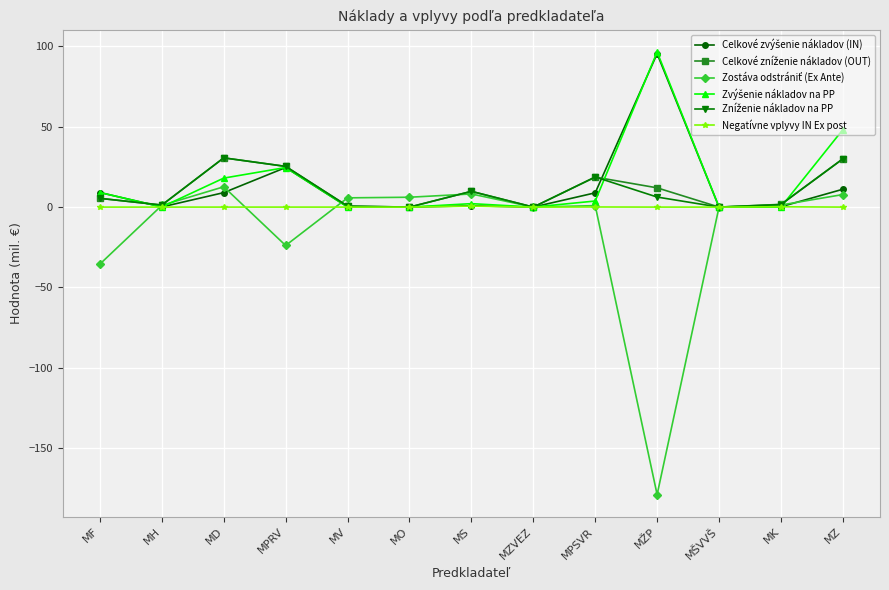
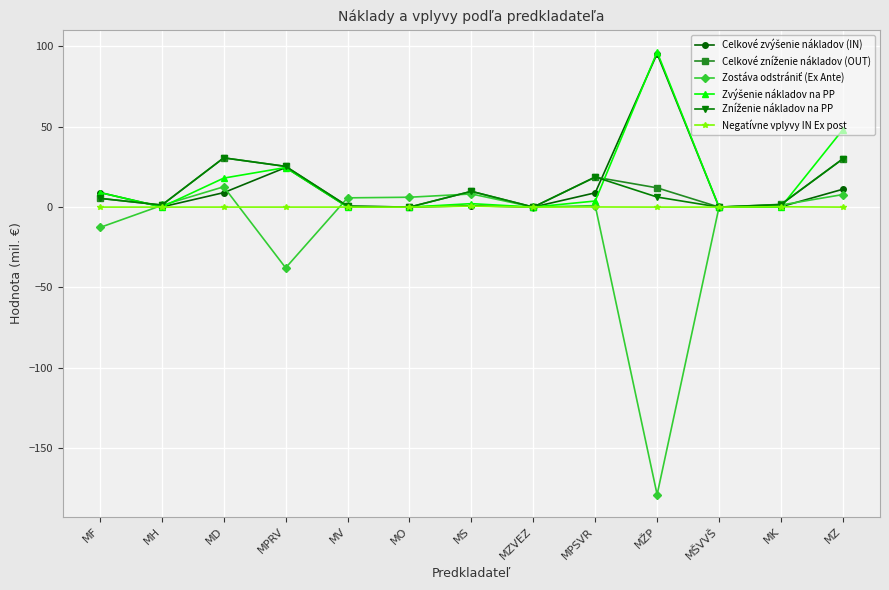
Zostáva odstrániť (Ex Ante), MF: -35 -> -13
Zostáva odstrániť (Ex Ante), MPRV: -24 -> -38
